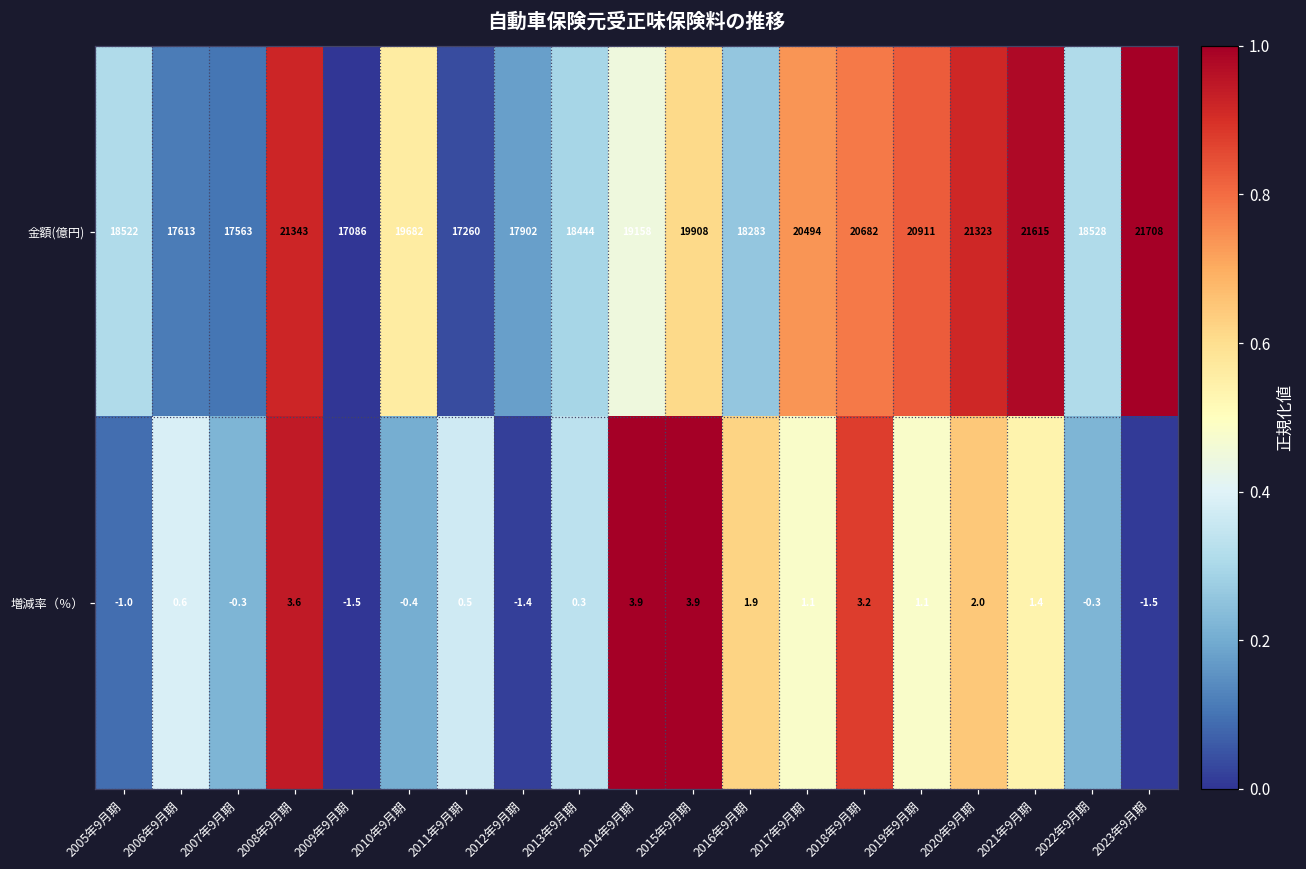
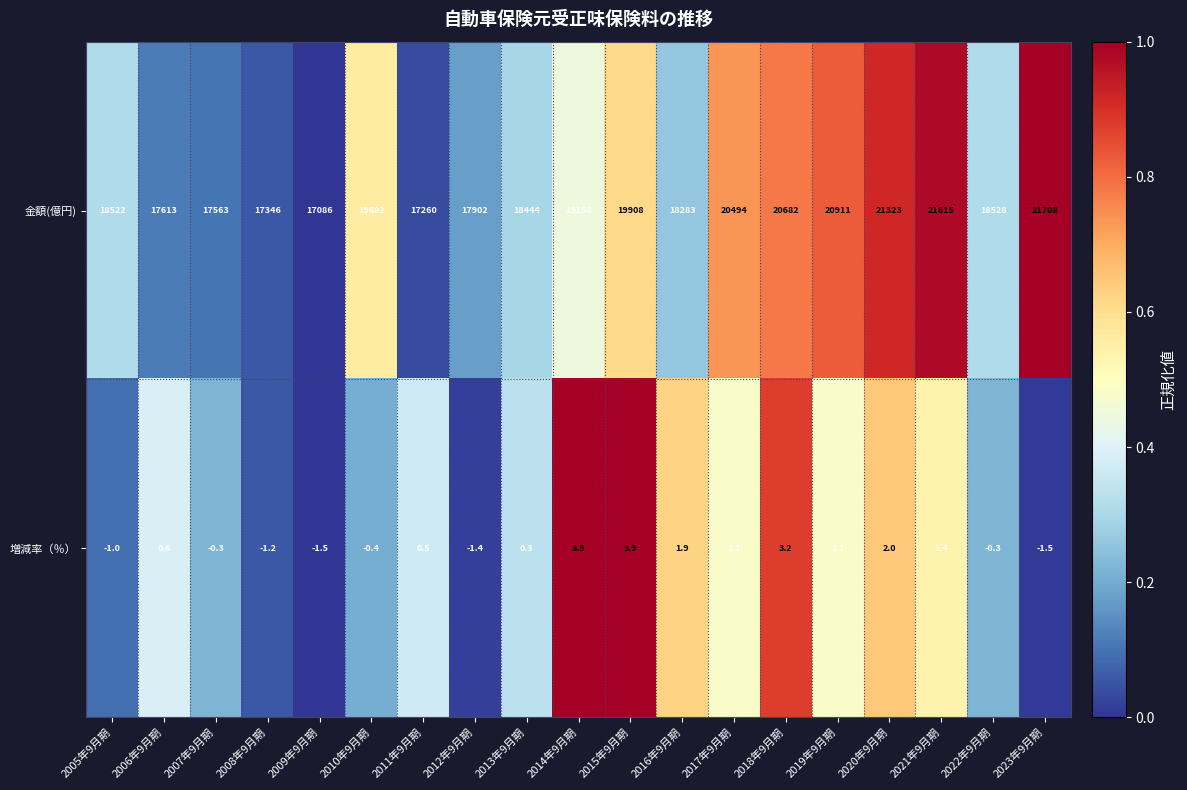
金額(億円), 2008年9月期: 21343 -> 17346
増減率（％）, 2008年9月期: 3.6 -> -1.2
